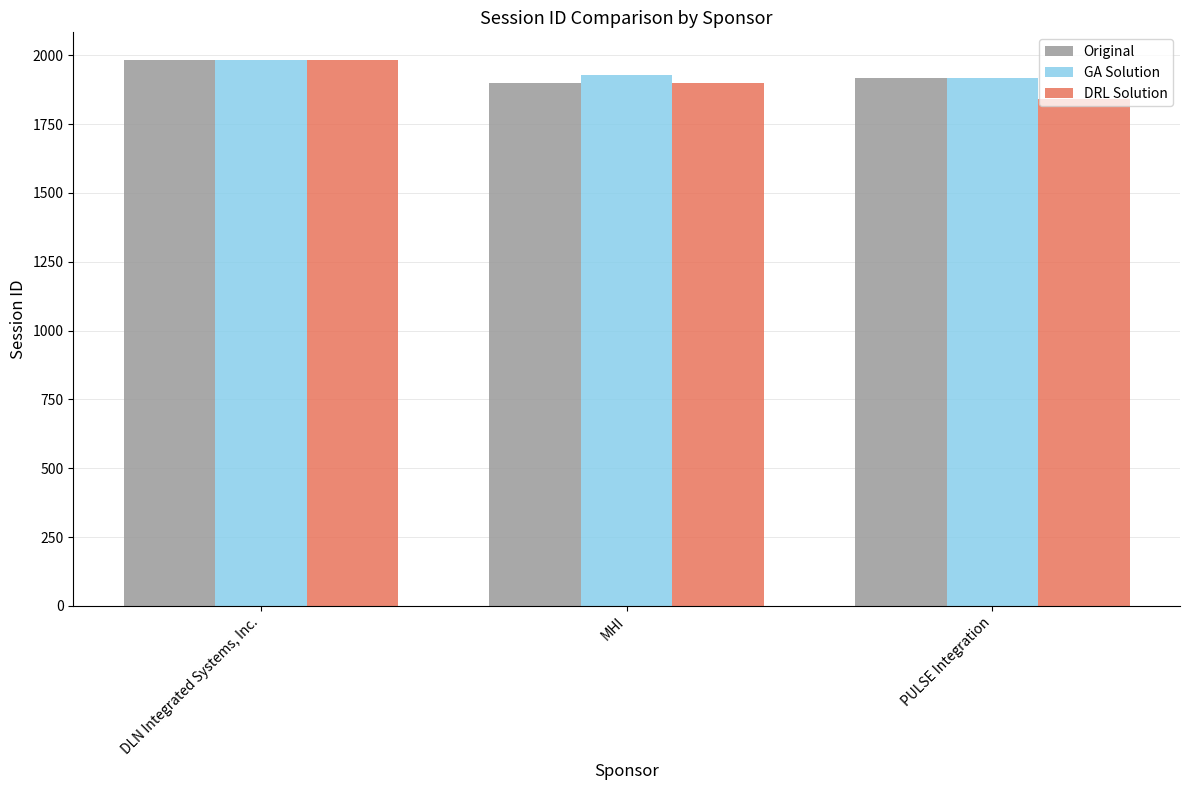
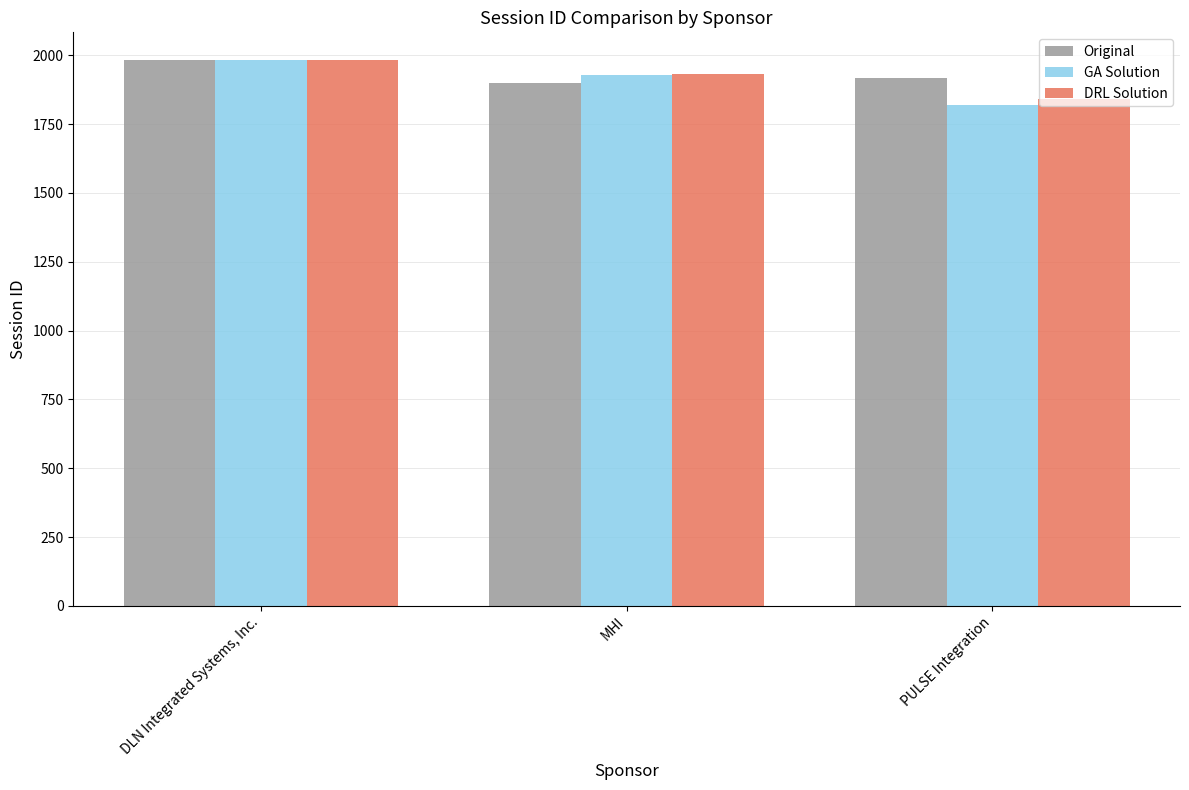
DRL Solution, MHI: 1900 -> 1930
GA Solution, PULSE Integration: 1920 -> 1820
